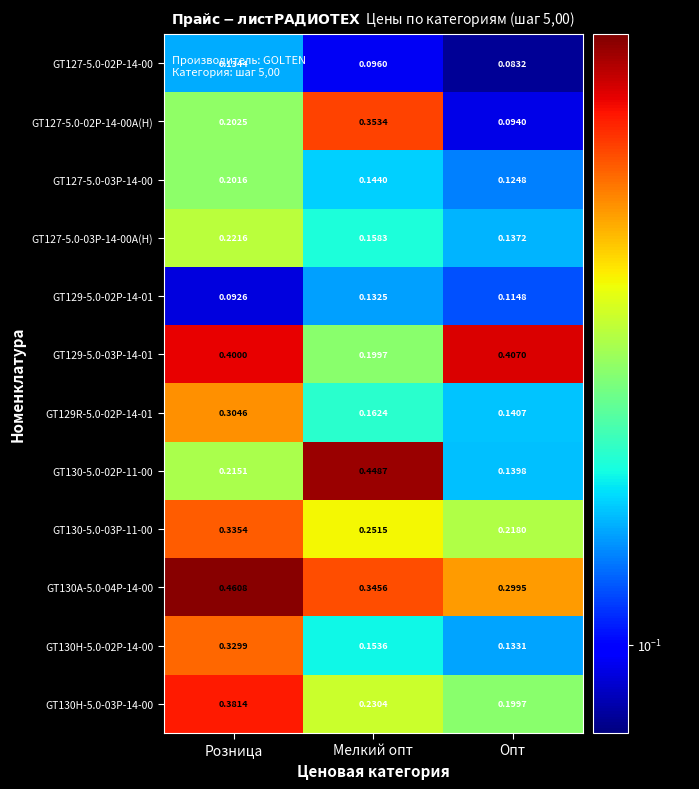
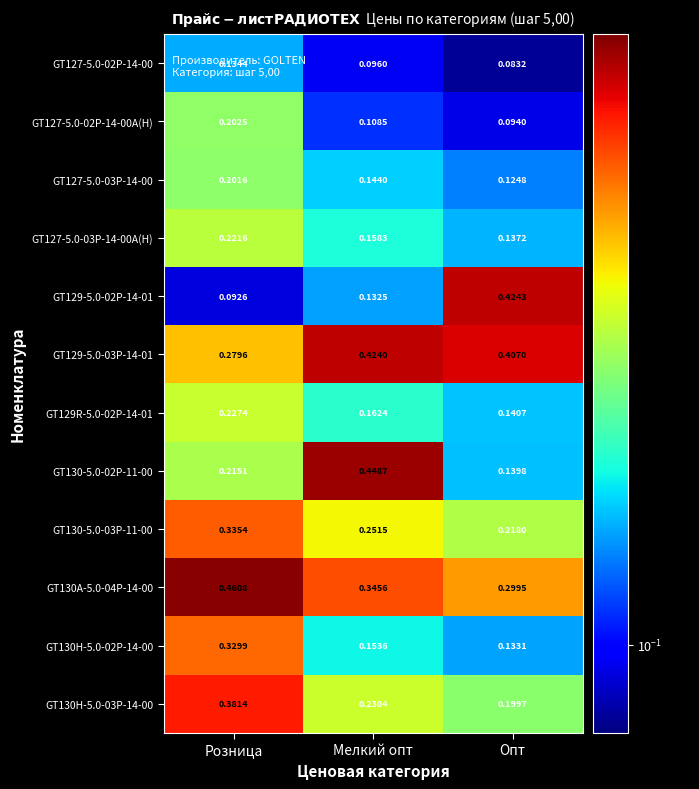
GT127-5.0-02P-14-00A(H), Мелкий опт: 0.3534 -> 0.1085
GT129-5.0-02P-14-01, Опт: 0.1148 -> 0.4243
GT129-5.0-03P-14-01, Розница: 0.4000 -> 0.2796
GT129-5.0-03P-14-01, Мелкий опт: 0.1997 -> 0.4240
GT129R-5.0-02P-14-01, Розница: 0.3046 -> 0.2274
